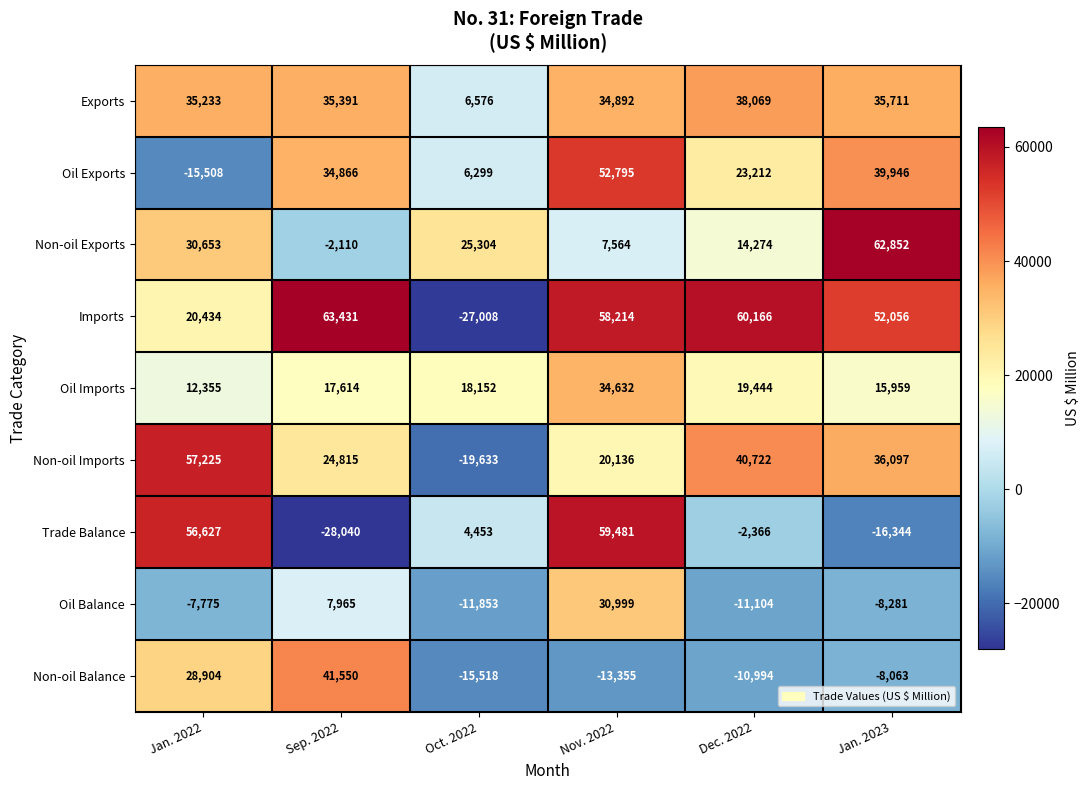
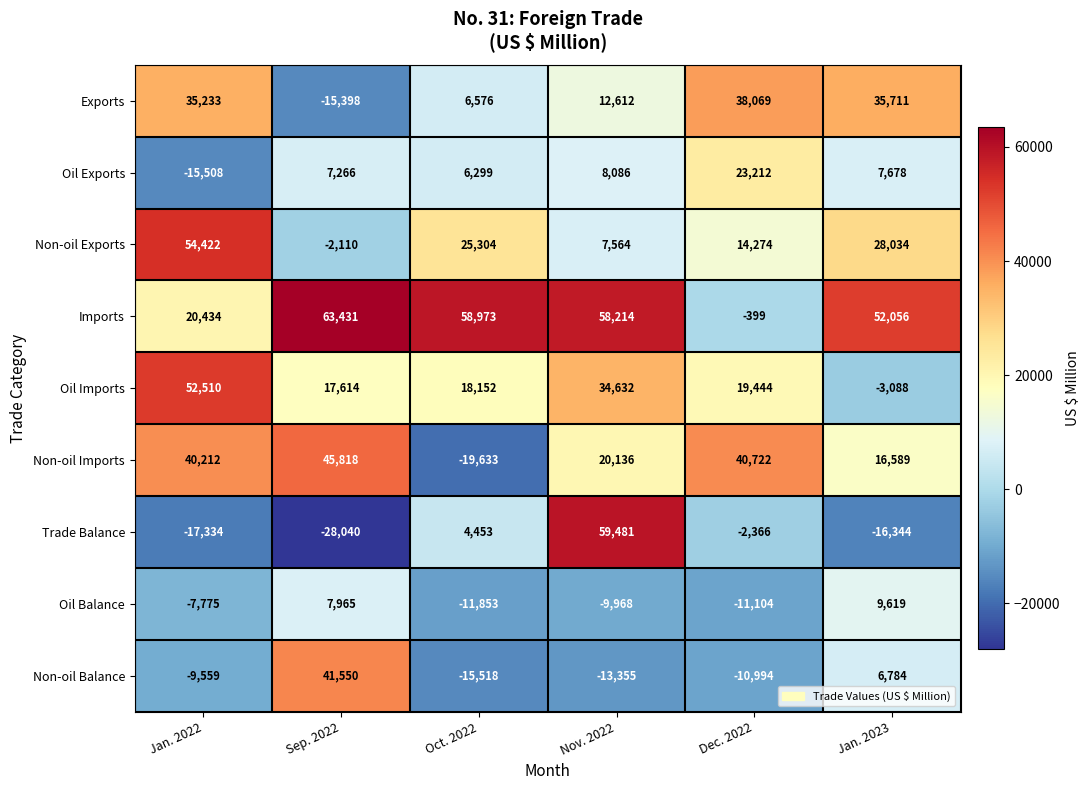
Exports, Sep. 2022: 35,391 -> -15,398
Exports, Nov. 2022: 34,892 -> 12,612
Oil Exports, Sep. 2022: 34,866 -> 7,266
Oil Exports, Nov. 2022: 52,795 -> 8,086
Oil Exports, Jan. 2023: 39,946 -> 7,678
Non-oil Exports, Jan. 2022: 30,653 -> 54,422
Non-oil Exports, Jan. 2023: 62,852 -> 28,034
Imports, Oct. 2022: -27,008 -> 58,973
Imports, Dec. 2022: 60,166 -> -399
Oil Imports, Jan. 2022: 12,355 -> 52,510
Oil Imports, Jan. 2023: 15,959 -> -3,088
Non-oil Imports, Jan. 2022: 57,225 -> 40,212
Non-oil Imports, Sep. 2022: 24,815 -> 45,818
Non-oil Imports, Jan. 2023: 36,097 -> 16,589
Trade Balance, Jan. 2022: 56,627 -> -17,334
Oil Balance, Nov. 2022: 30,999 -> -9,968
Oil Balance, Jan. 2023: -8,281 -> 9,619
Non-oil Balance, Jan. 2022: 28,904 -> -9,559
Non-oil Balance, Jan. 2023: -8,063 -> 6,784
